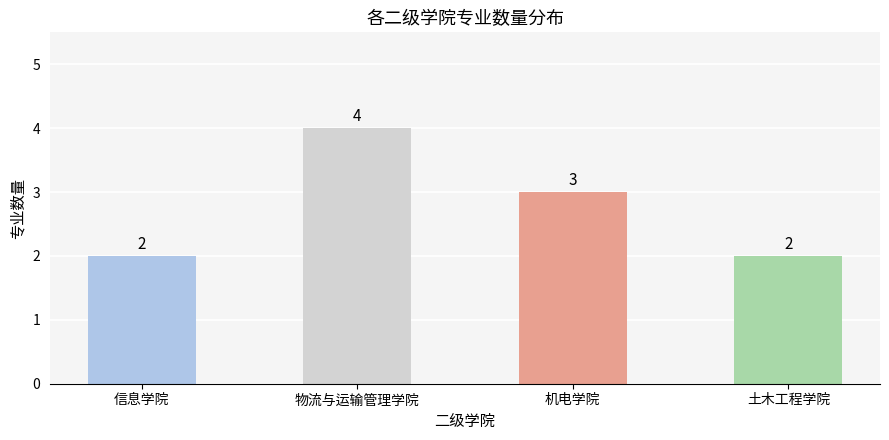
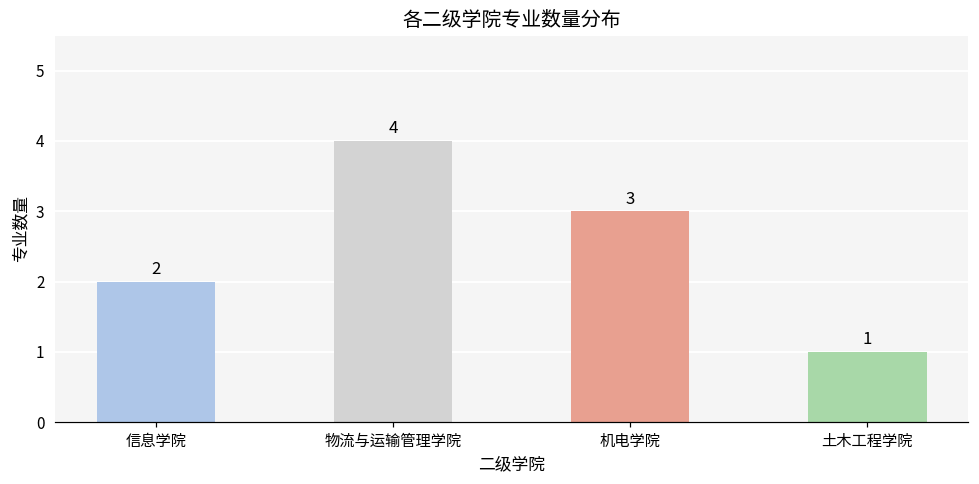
土木工程学院: 2 -> 1
